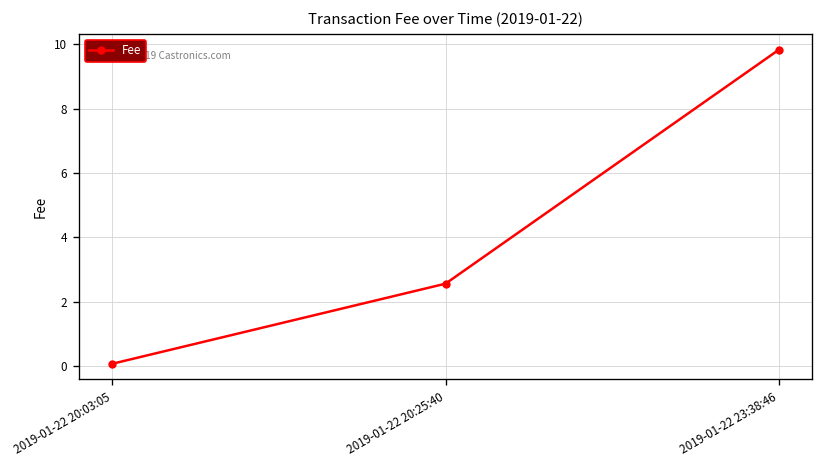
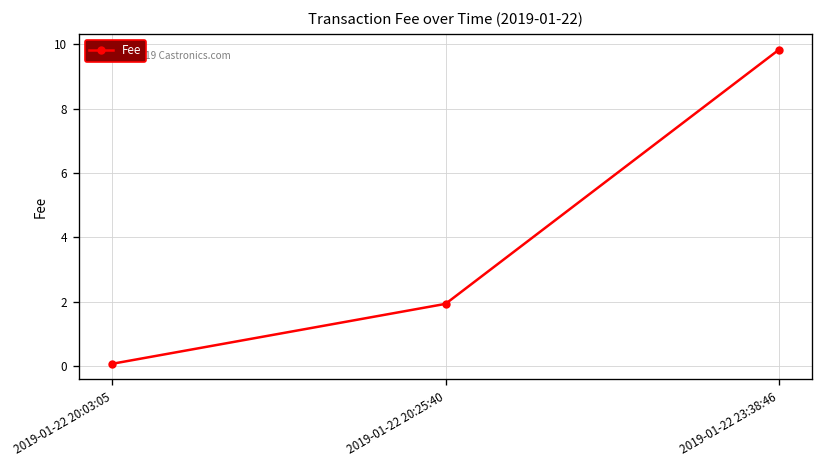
2019-01-22 20:25:40: 2.6 -> 1.9
